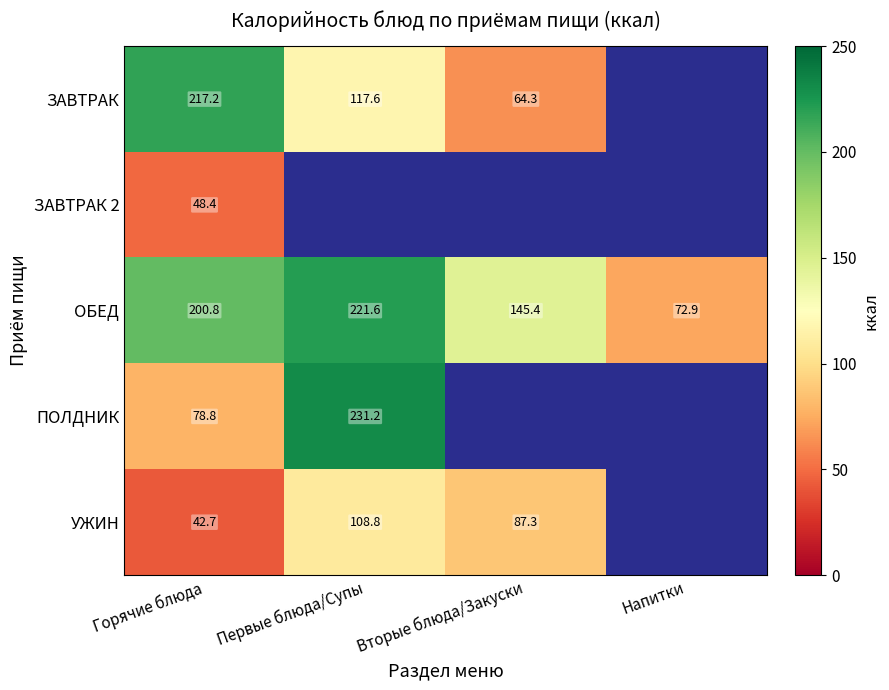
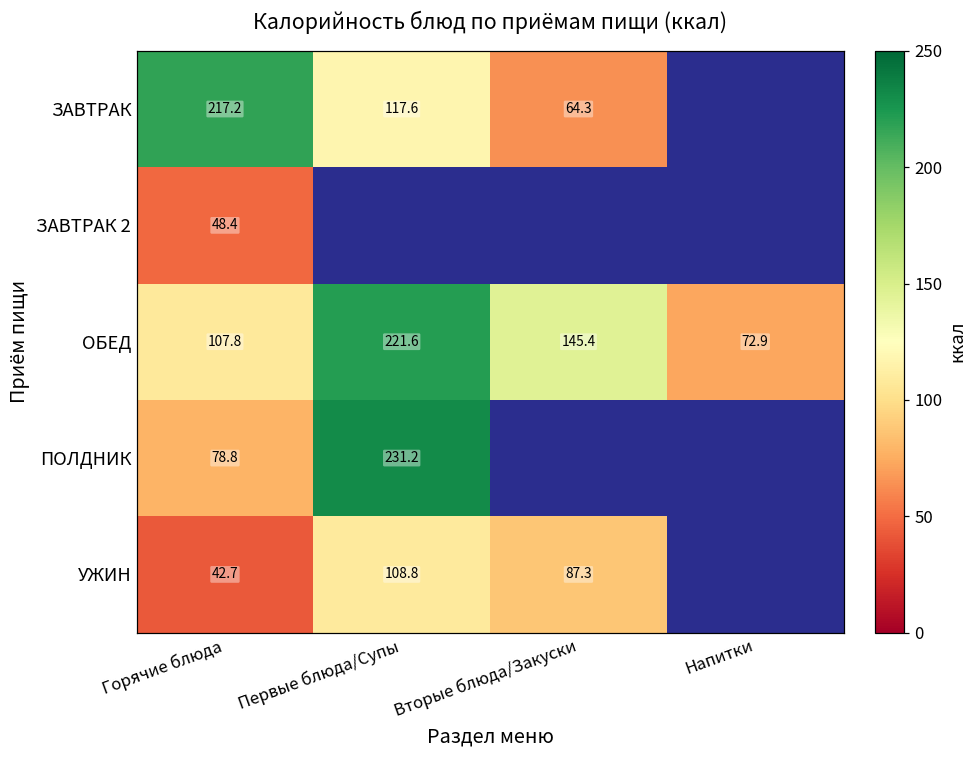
ОБЕД, Горячие блюда: 200.8 -> 107.8
